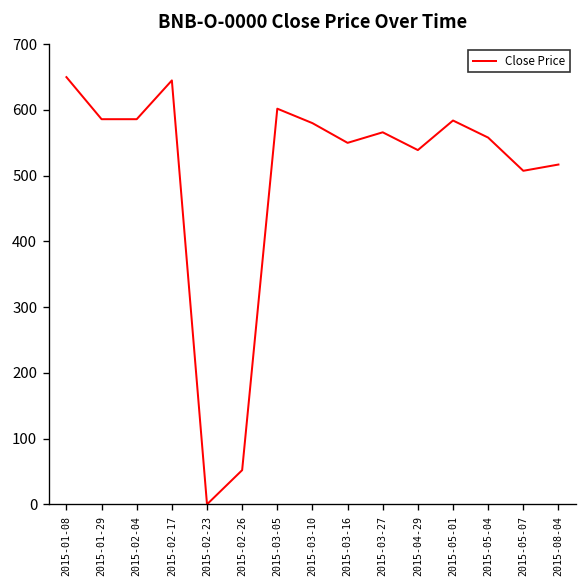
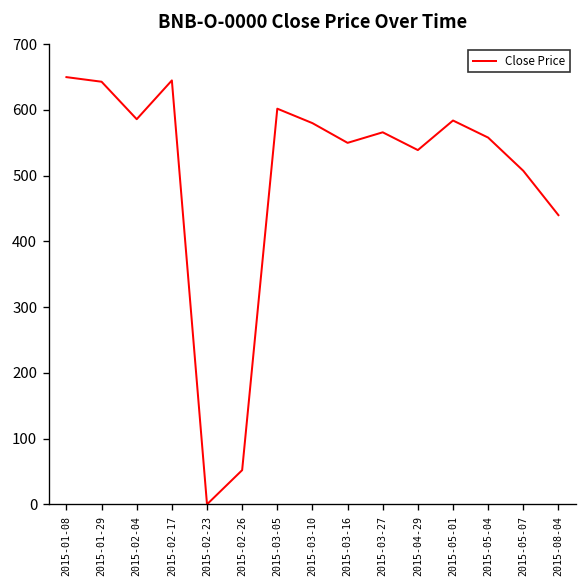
2015-01-29: 590 -> 640
2015-08-04: 520 -> 440
